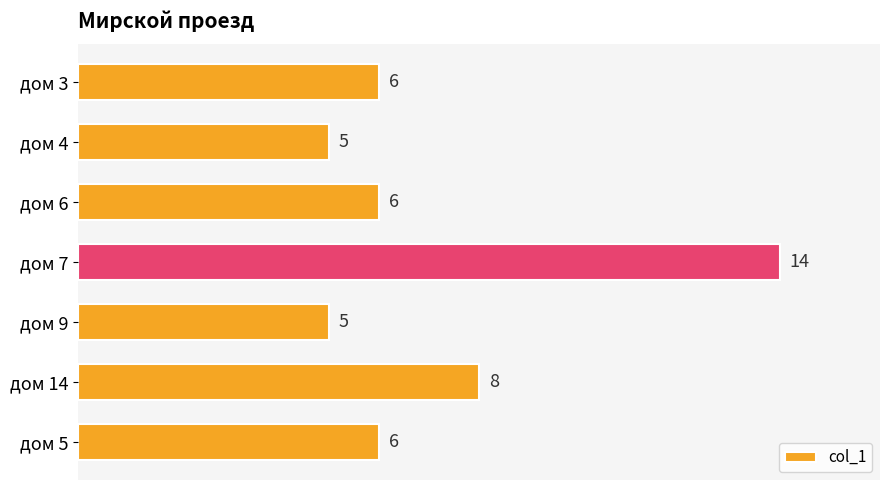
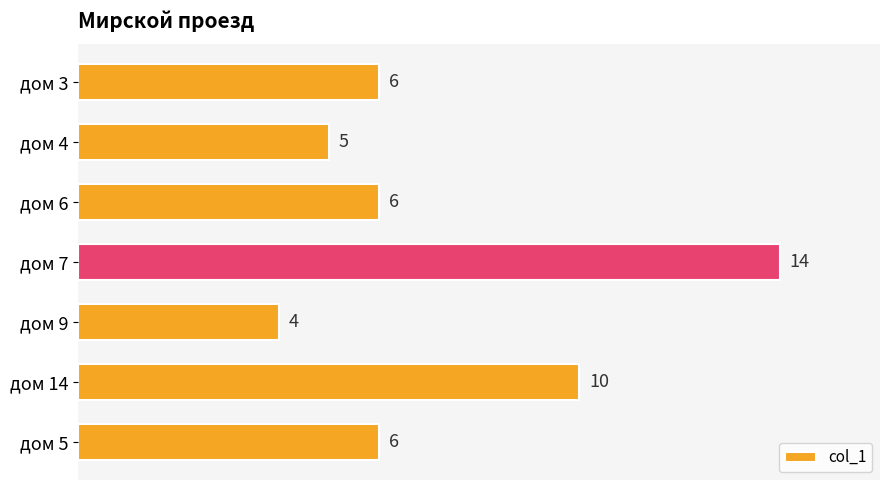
дом 9: 5 -> 4
дом 14: 8 -> 10
